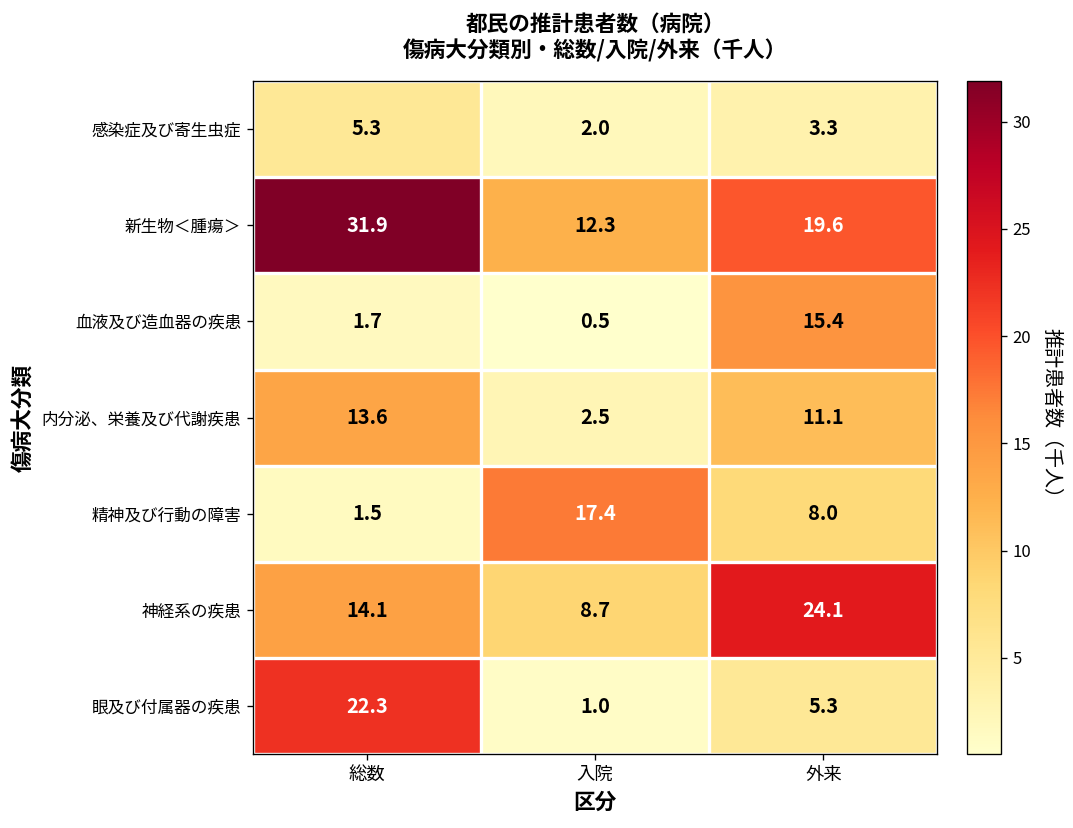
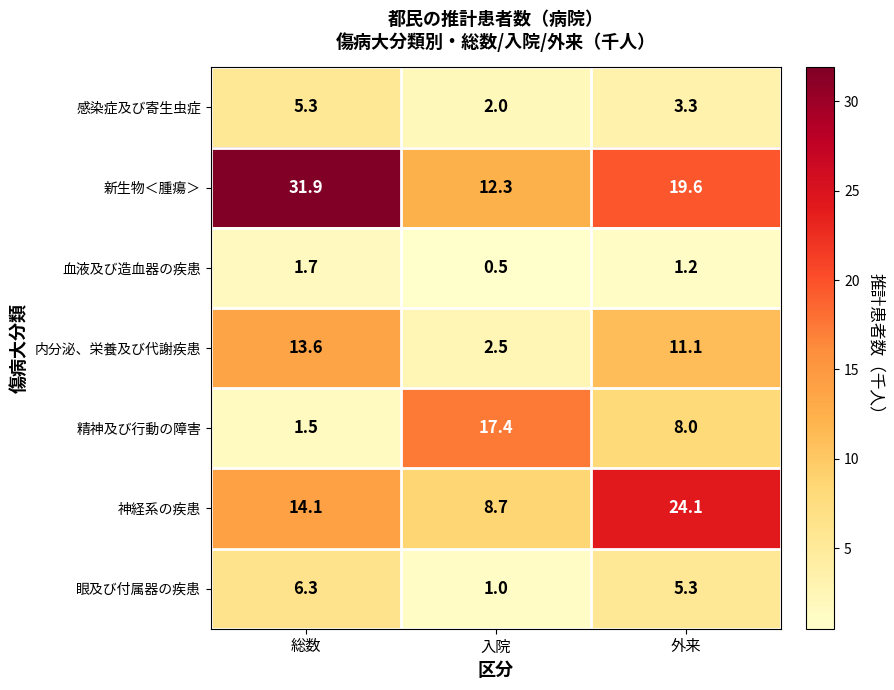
血液及び造血器の疾患, 外来: 15.4 -> 1.2
眼及び付属器の疾患, 総数: 22.3 -> 6.3
